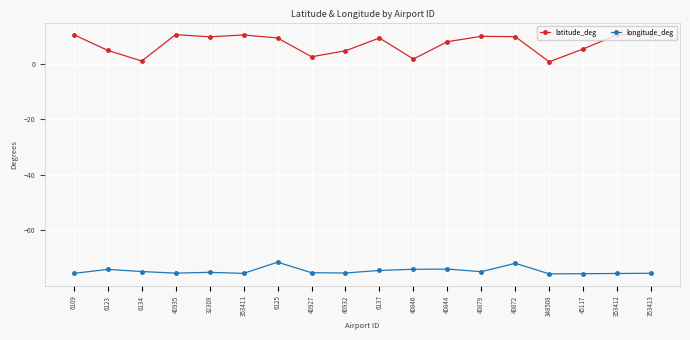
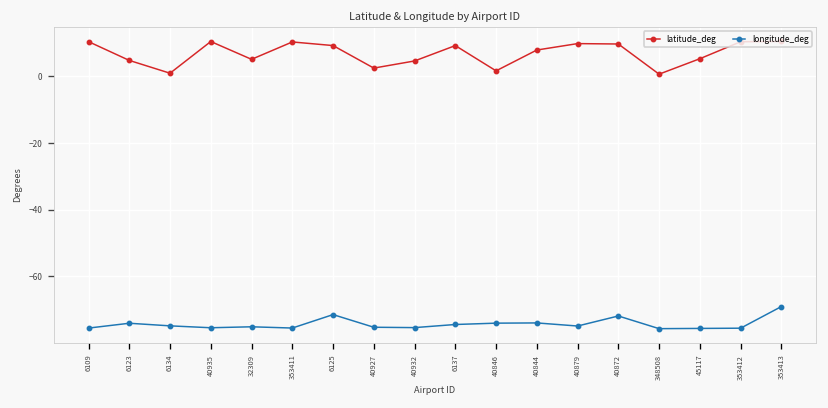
latitude_deg, 32309: 10 -> 5
longitude_deg, 353413: -75 -> -69
